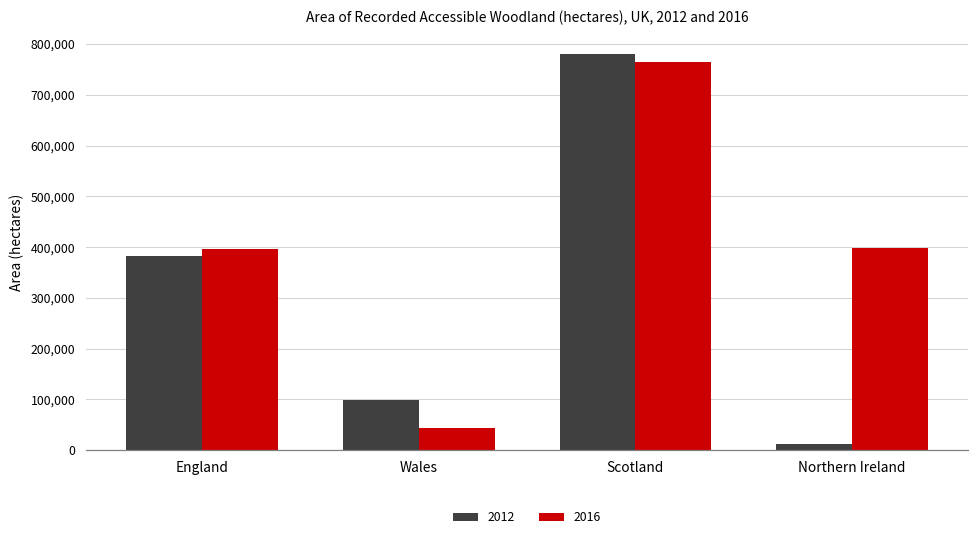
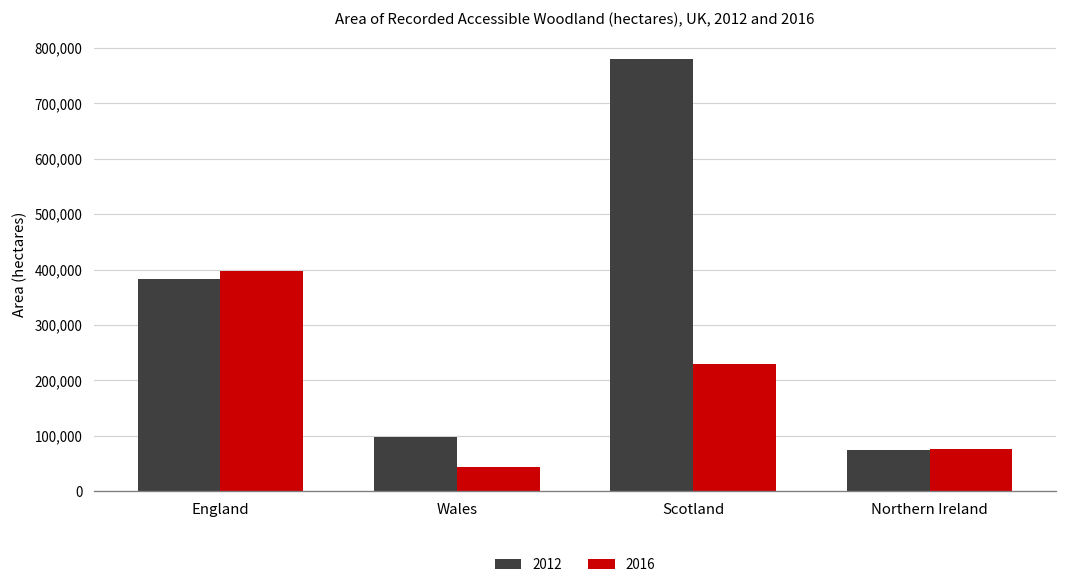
2016, Scotland: 770,000 -> 230,000
2012, Northern Ireland: 10,000 -> 70,000
2016, Northern Ireland: 400,000 -> 80,000
